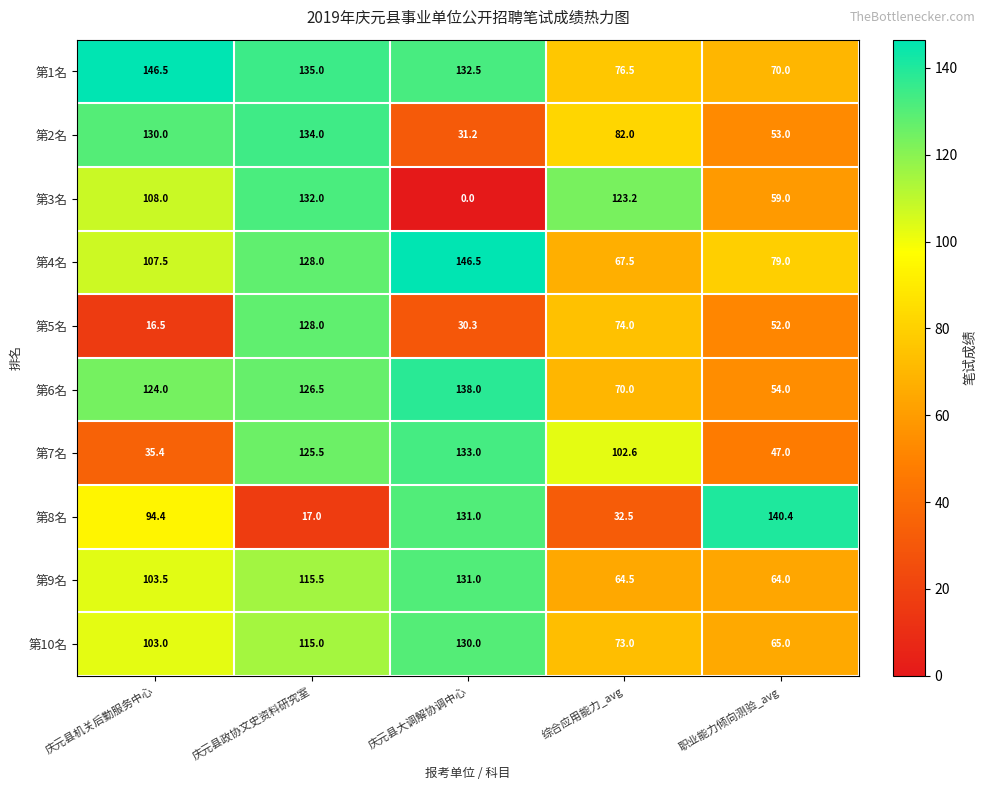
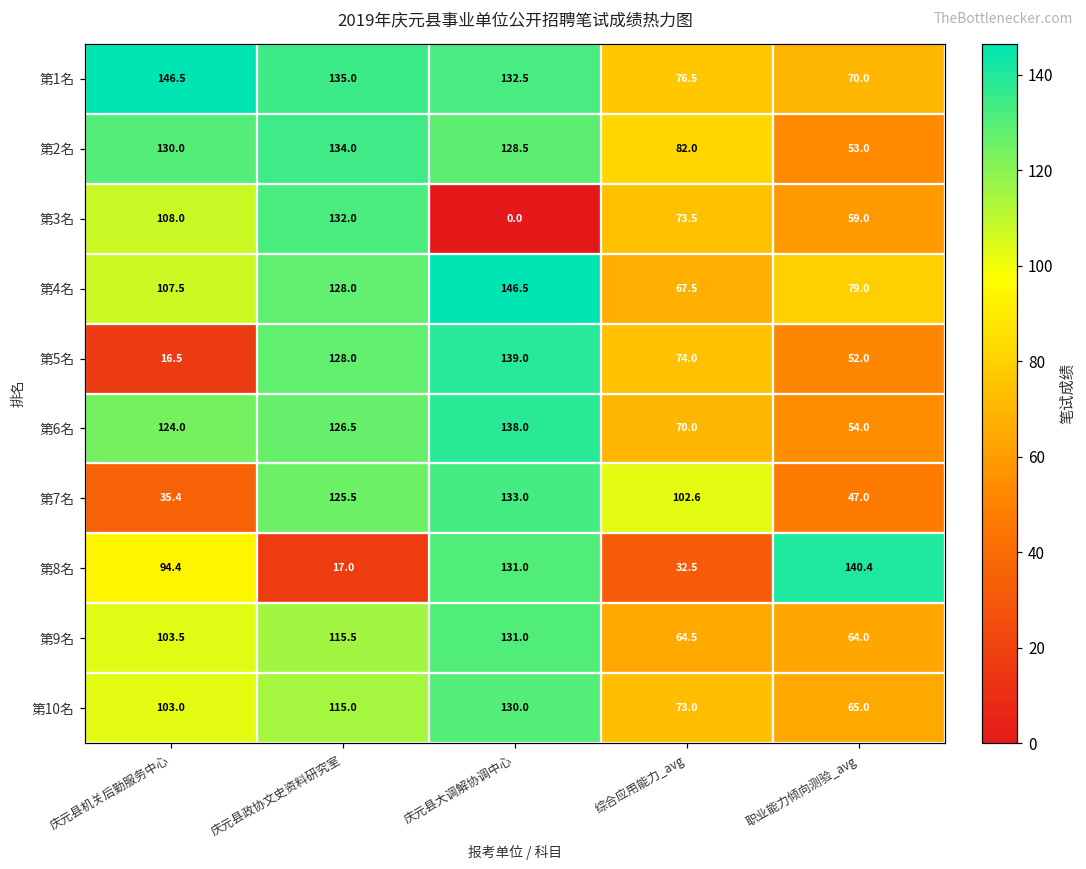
第2名, 庆元县大调解协调中心: 31.2 -> 128.5
第3名, 综合应用能力_avg: 123.2 -> 73.5
第5名, 庆元县大调解协调中心: 30.3 -> 139.0
